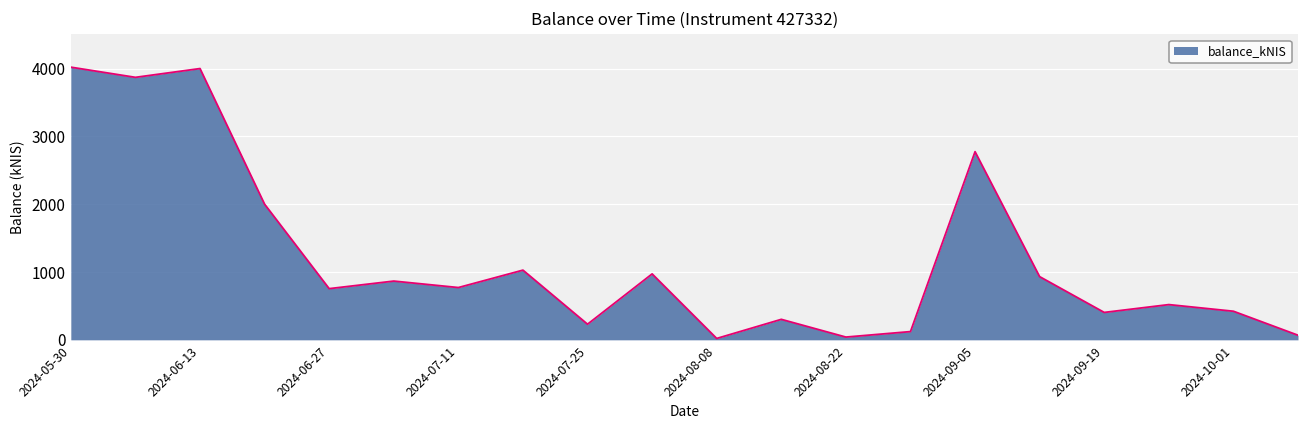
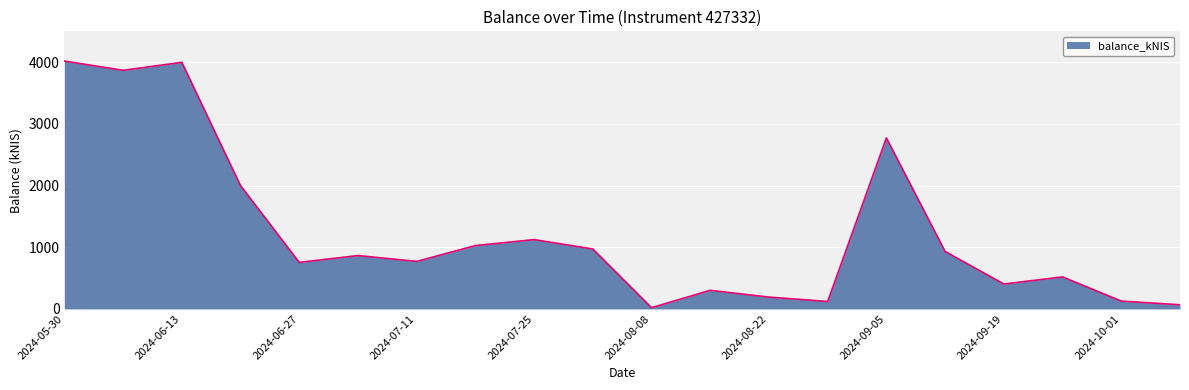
2024-07-25: 200 -> 1100
2024-08-22: 0 -> 200
2024-10-01: 400 -> 100
